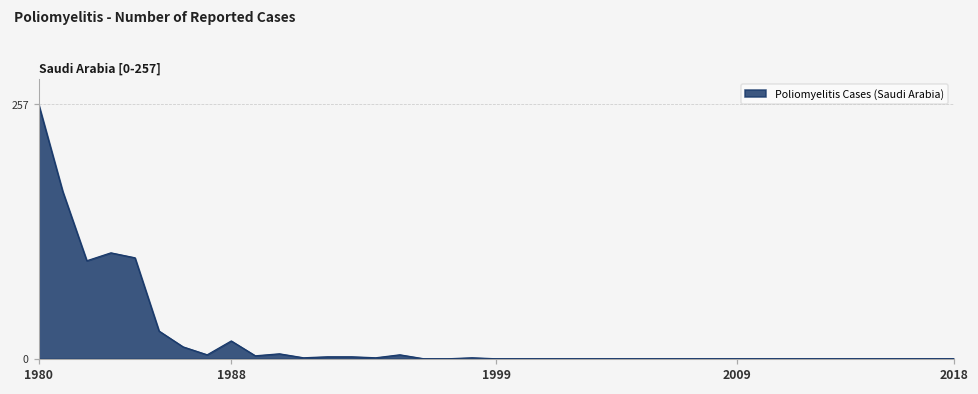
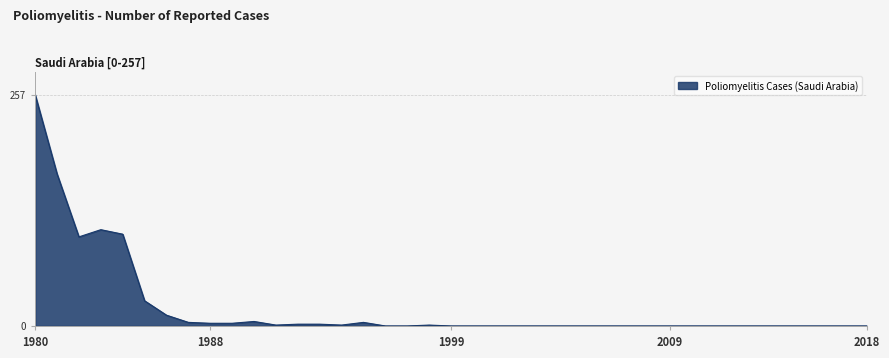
1988: 20 -> 0
